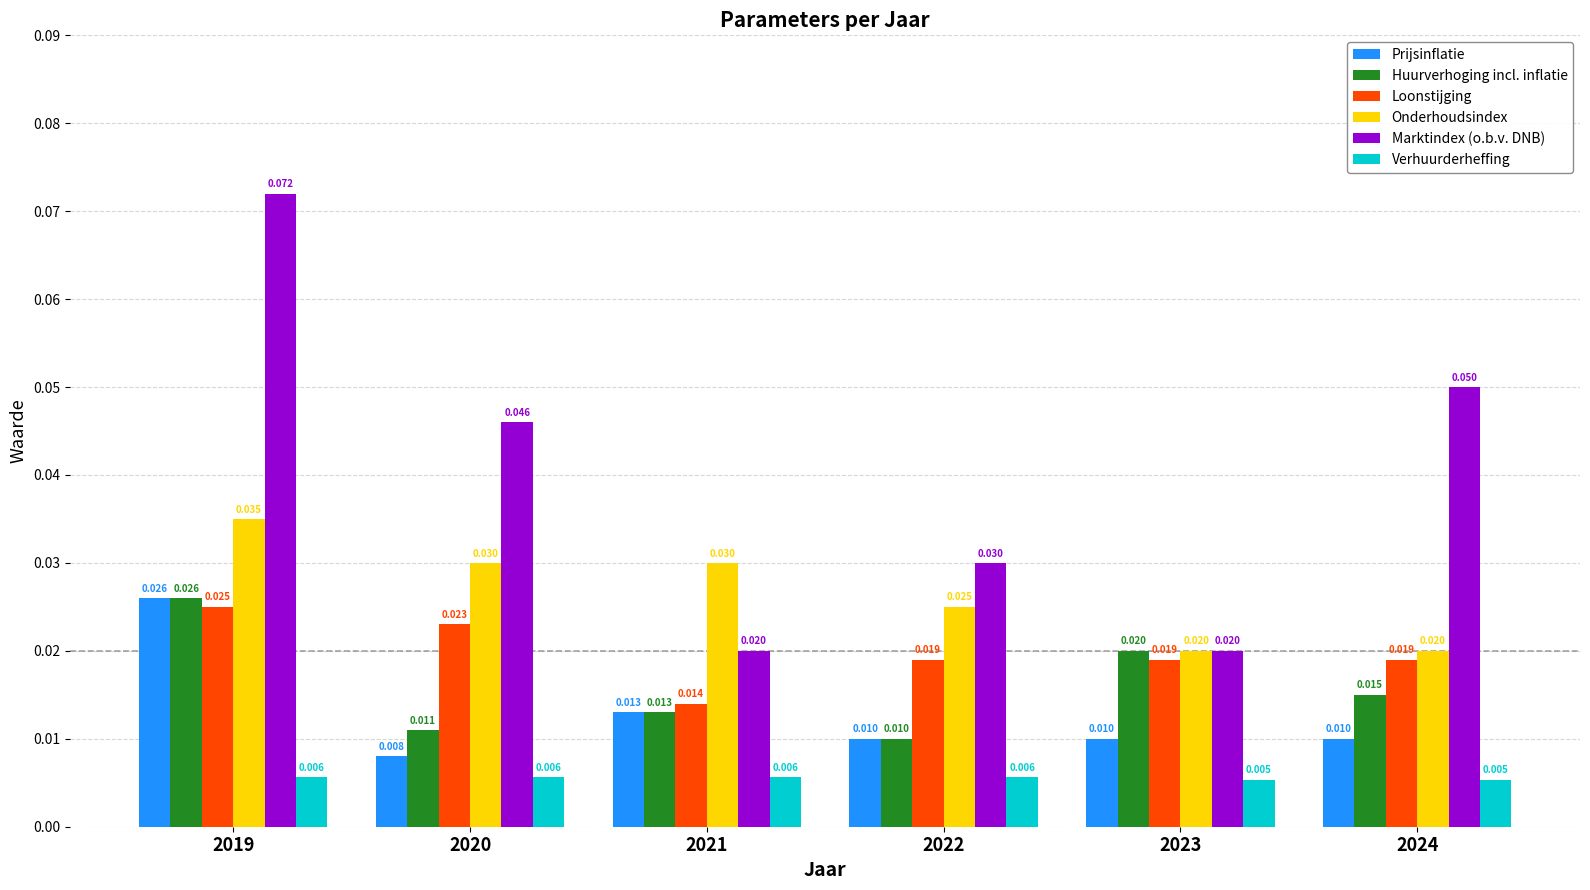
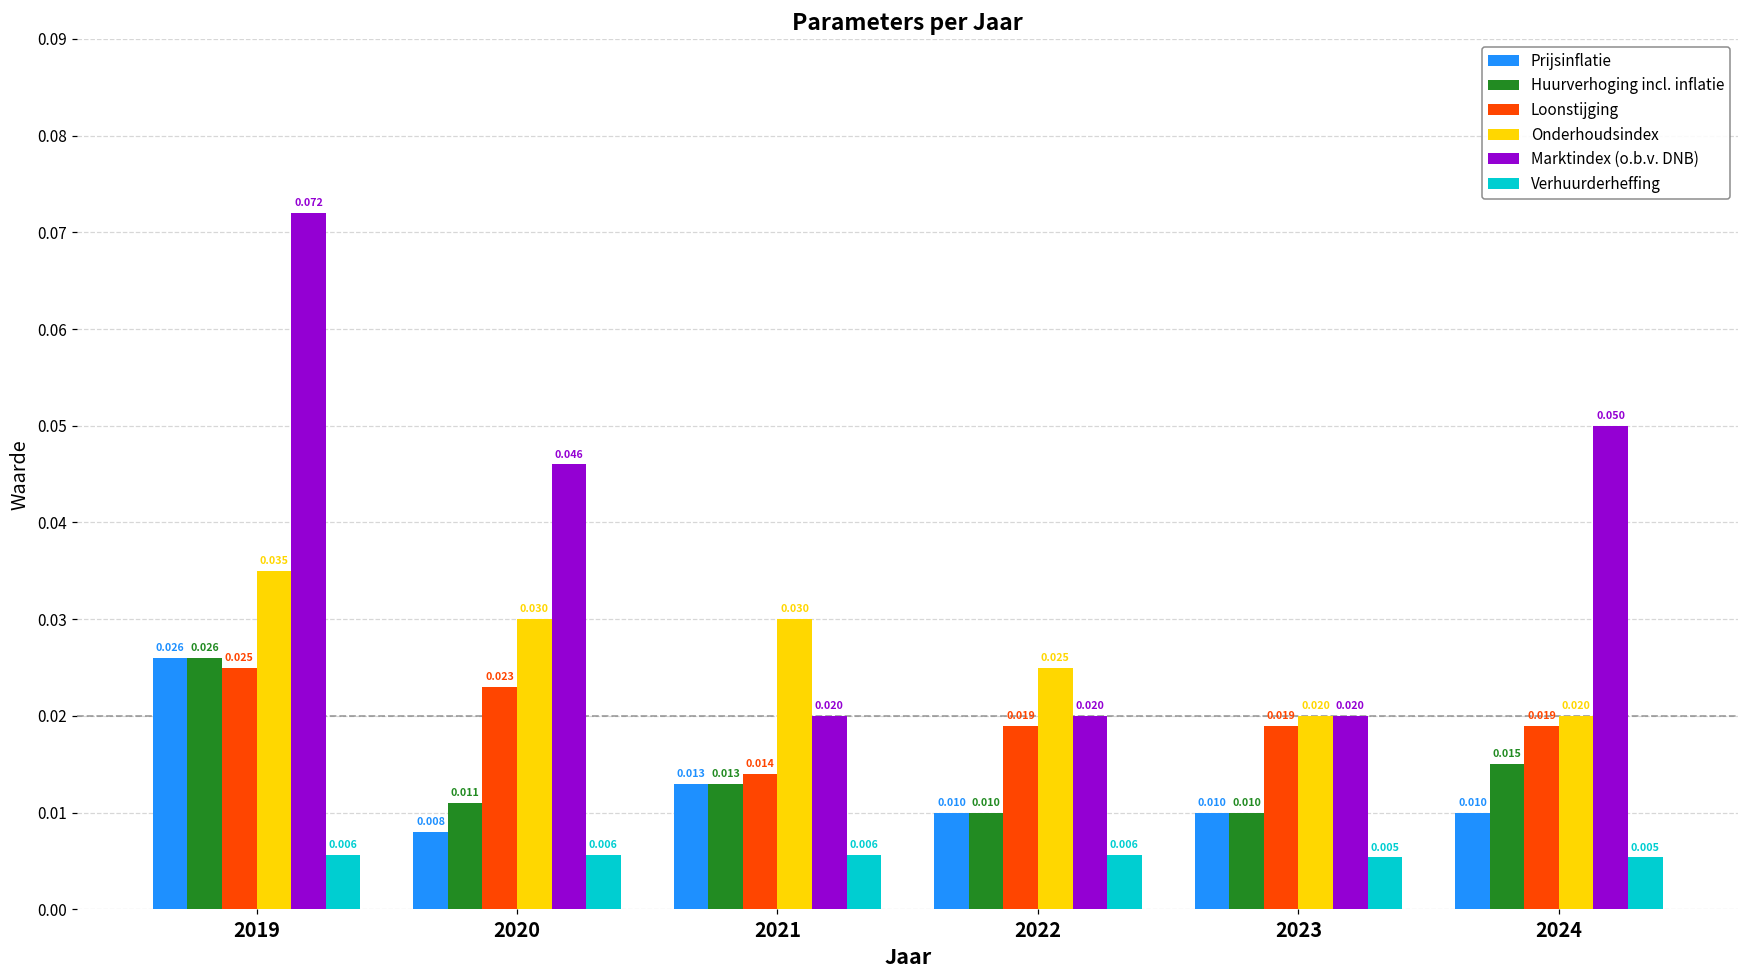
Marktindex (o.b.v. DNB), 2022: 0.030 -> 0.020
Huurverhoging incl. inflatie, 2023: 0.020 -> 0.010
